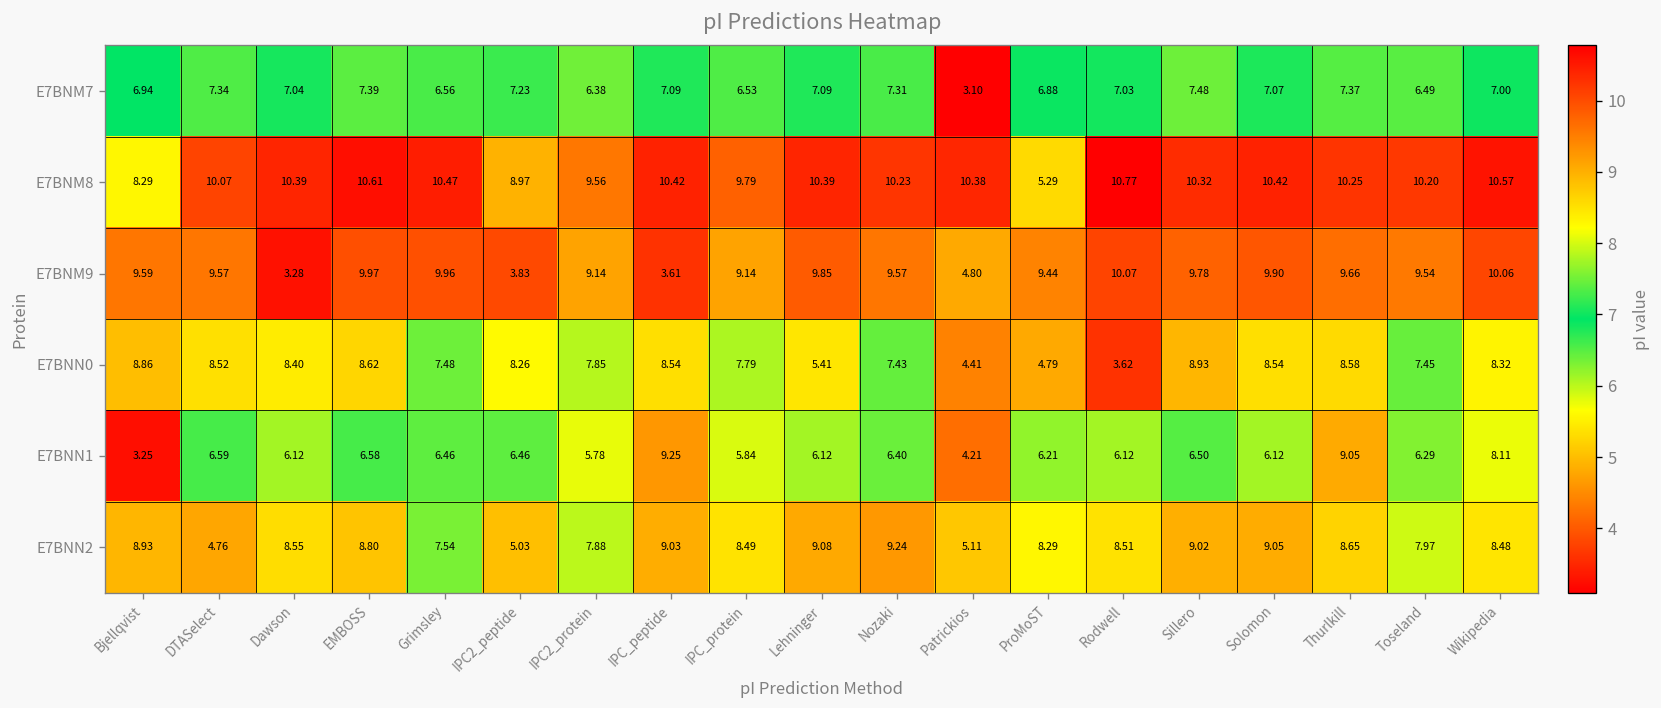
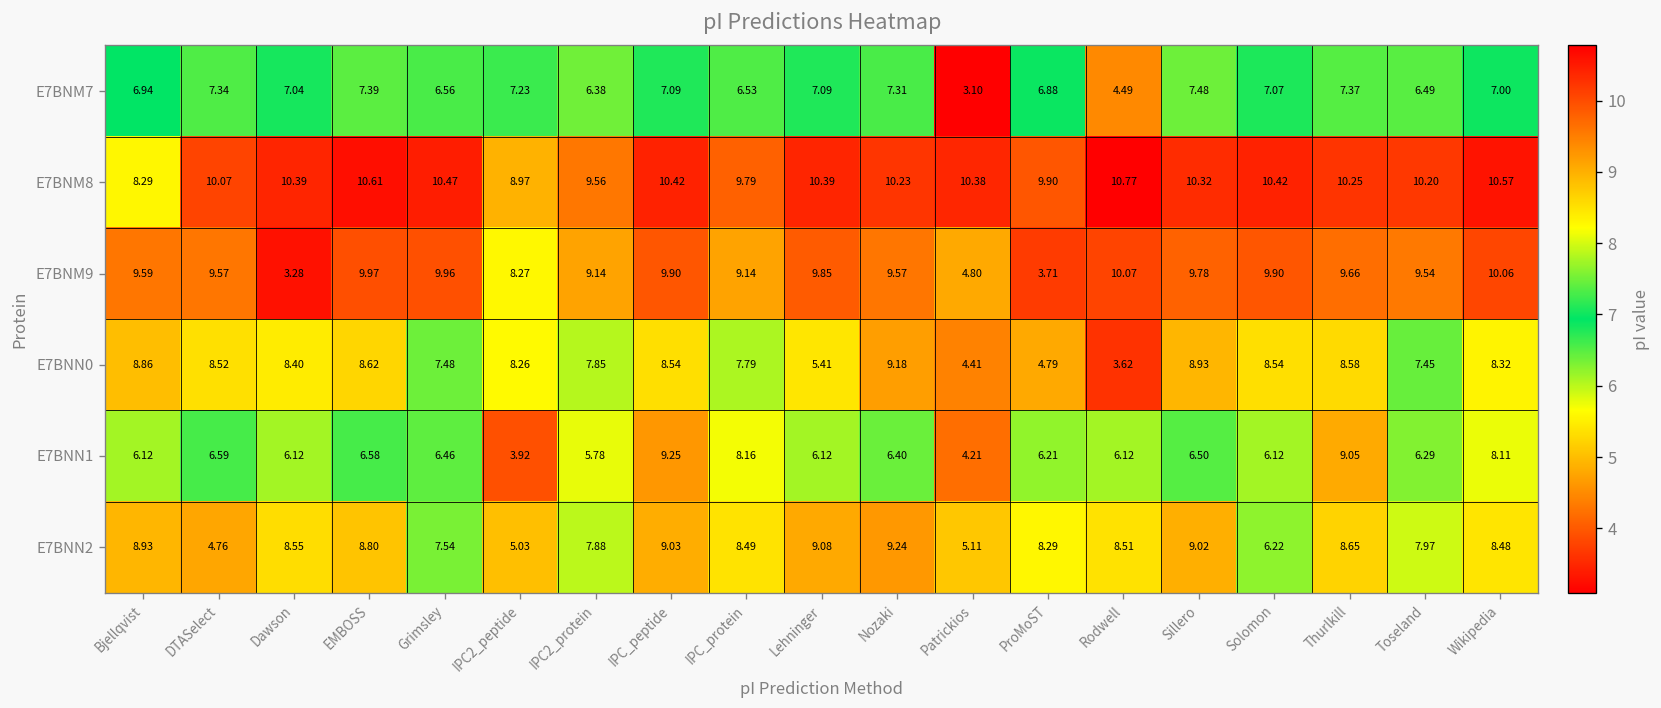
E7BNM7, Rodwell: 7.03 -> 4.49
E7BNM8, ProMoST: 5.29 -> 9.90
E7BNM9, IPC2_peptide: 3.83 -> 8.27
E7BNM9, IPC_peptide: 3.61 -> 9.90
E7BNM9, ProMoST: 9.44 -> 3.71
E7BNN0, Nozaki: 7.43 -> 9.18
E7BNN1, Bjellqvist: 3.25 -> 6.12
E7BNN1, IPC2_peptide: 6.46 -> 3.92
E7BNN1, IPC_protein: 5.84 -> 8.16
E7BNN2, Solomon: 9.05 -> 6.22
